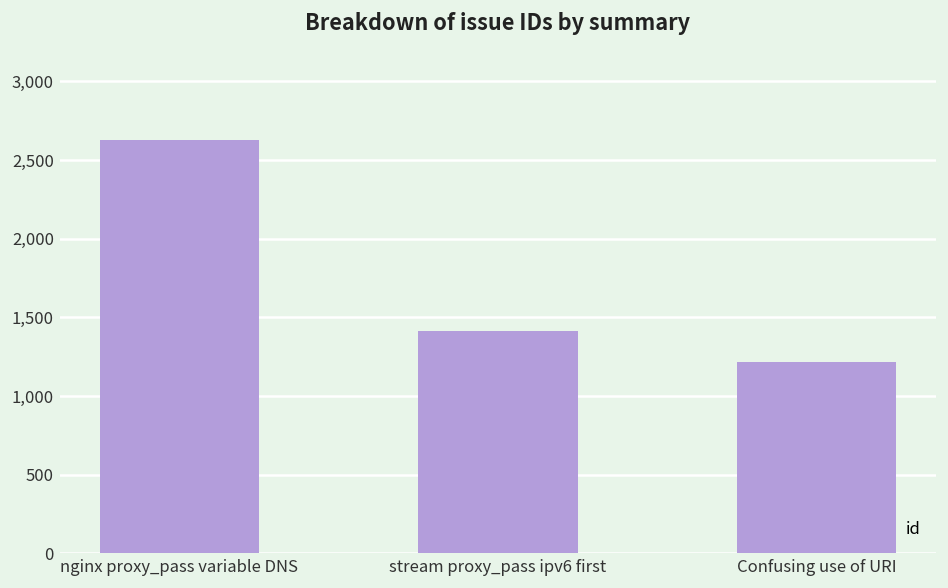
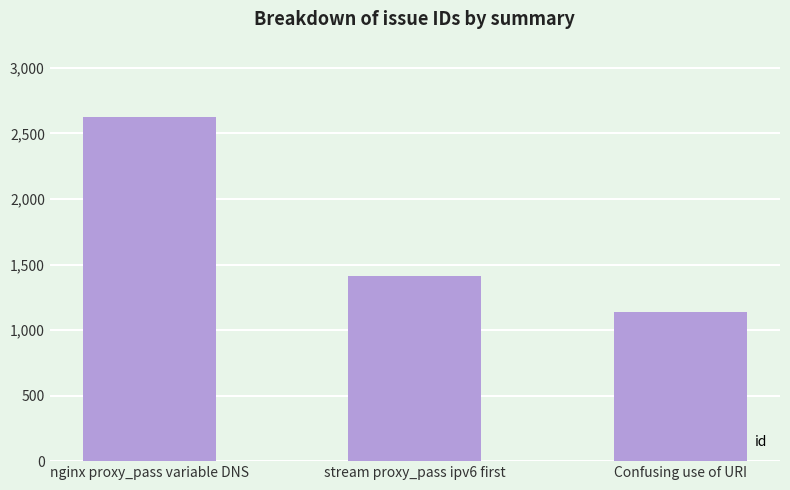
Confusing use of URI: 1,220 -> 1,140
